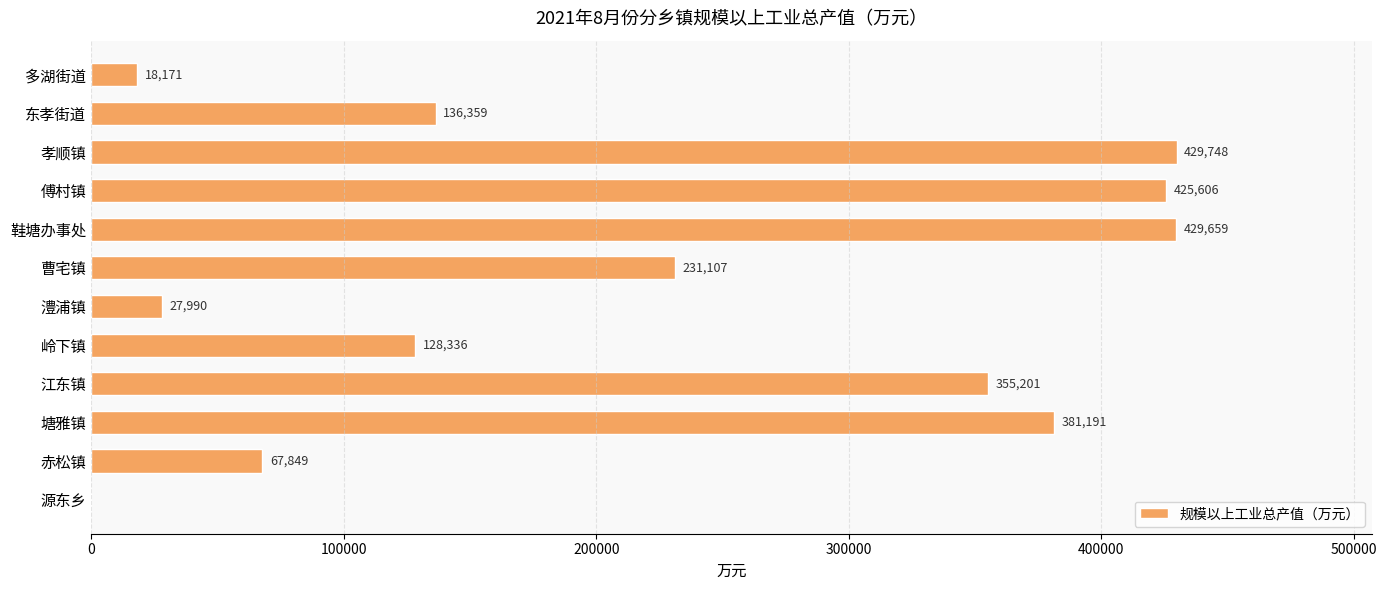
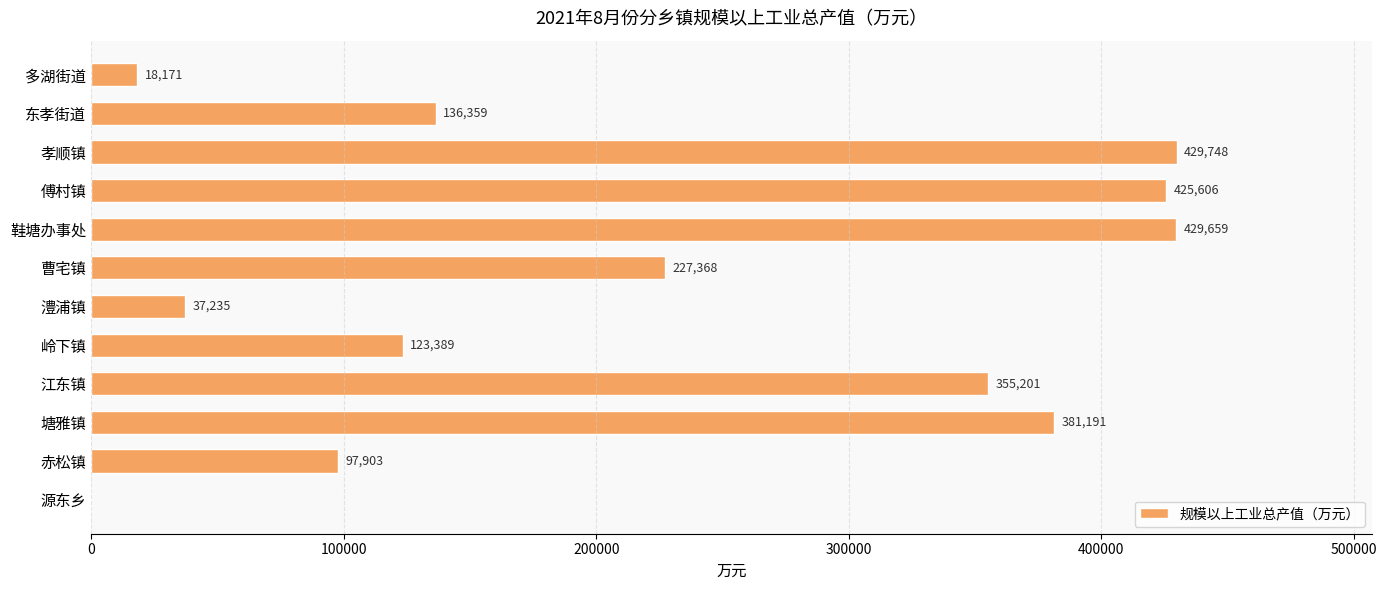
曹宅镇: 231,107 -> 227,368
澧浦镇: 27,990 -> 37,235
岭下镇: 128,336 -> 123,389
赤松镇: 67,849 -> 97,903
